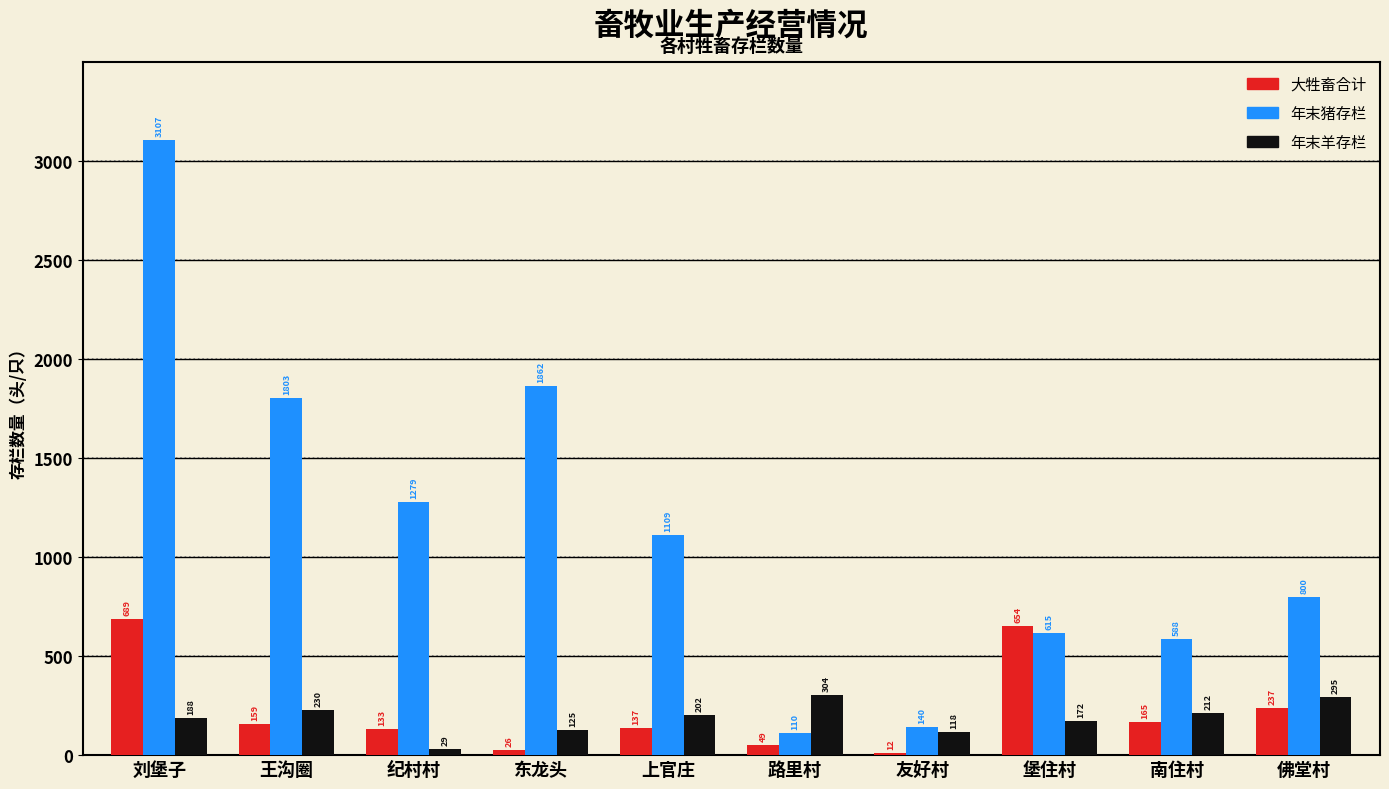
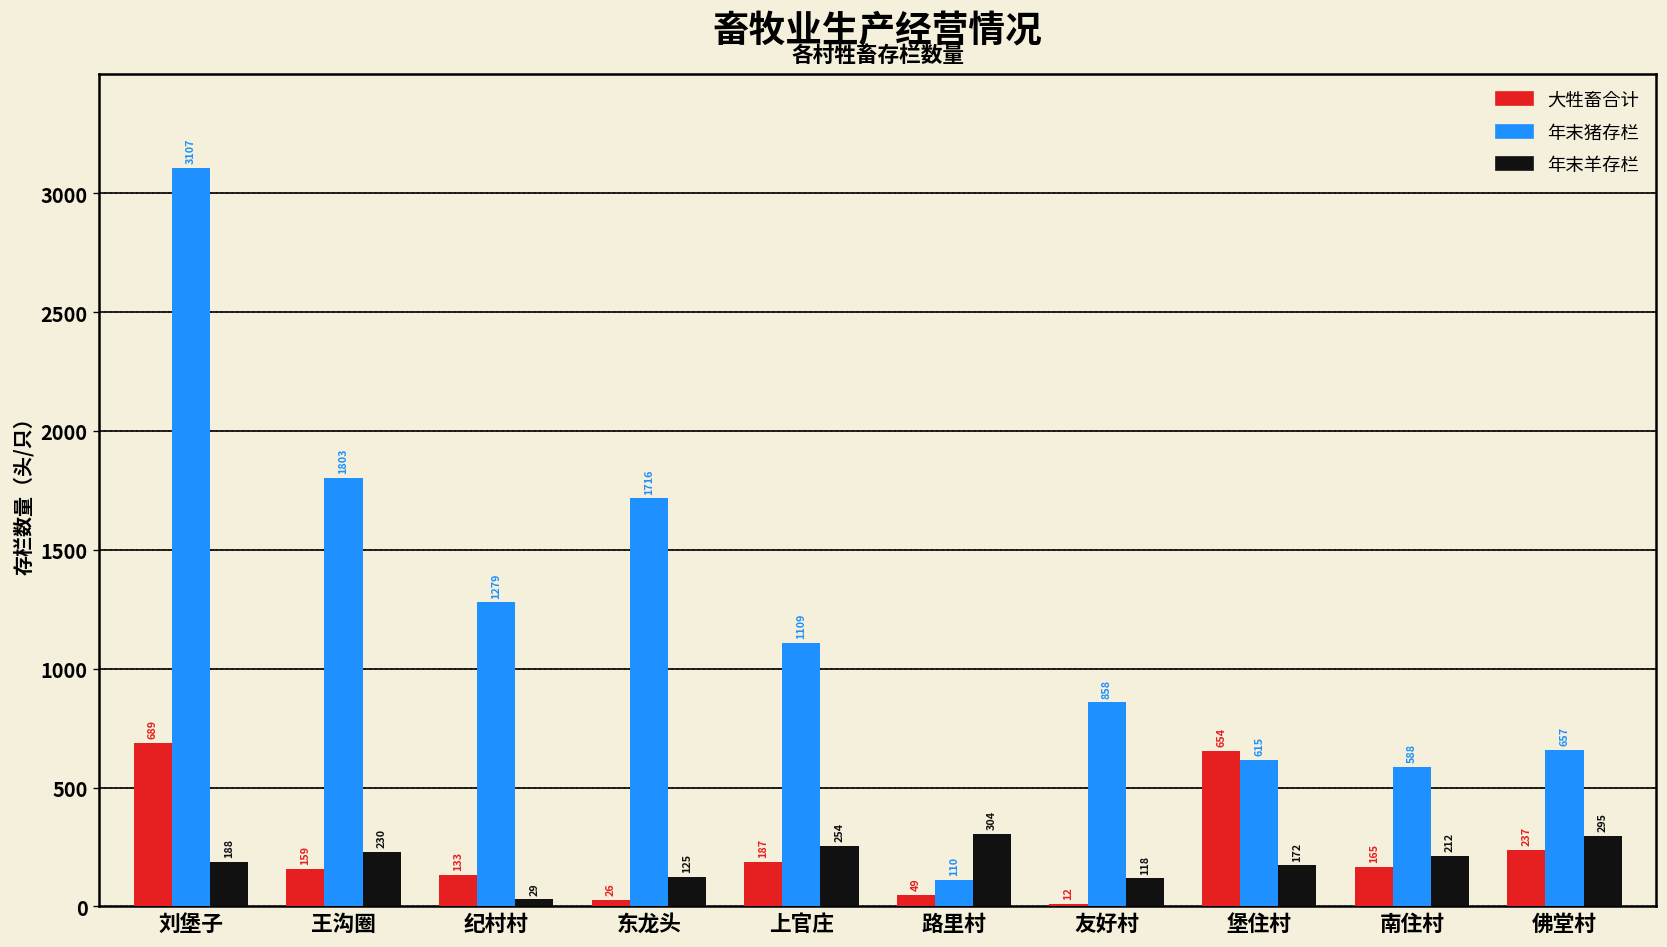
年末猪存栏, 东龙头: 1862 -> 1716
大牲畜合计, 上官庄: 137 -> 187
年末羊存栏, 上官庄: 202 -> 254
年末猪存栏, 友好村: 140 -> 858
年末猪存栏, 佛堂村: 800 -> 657
